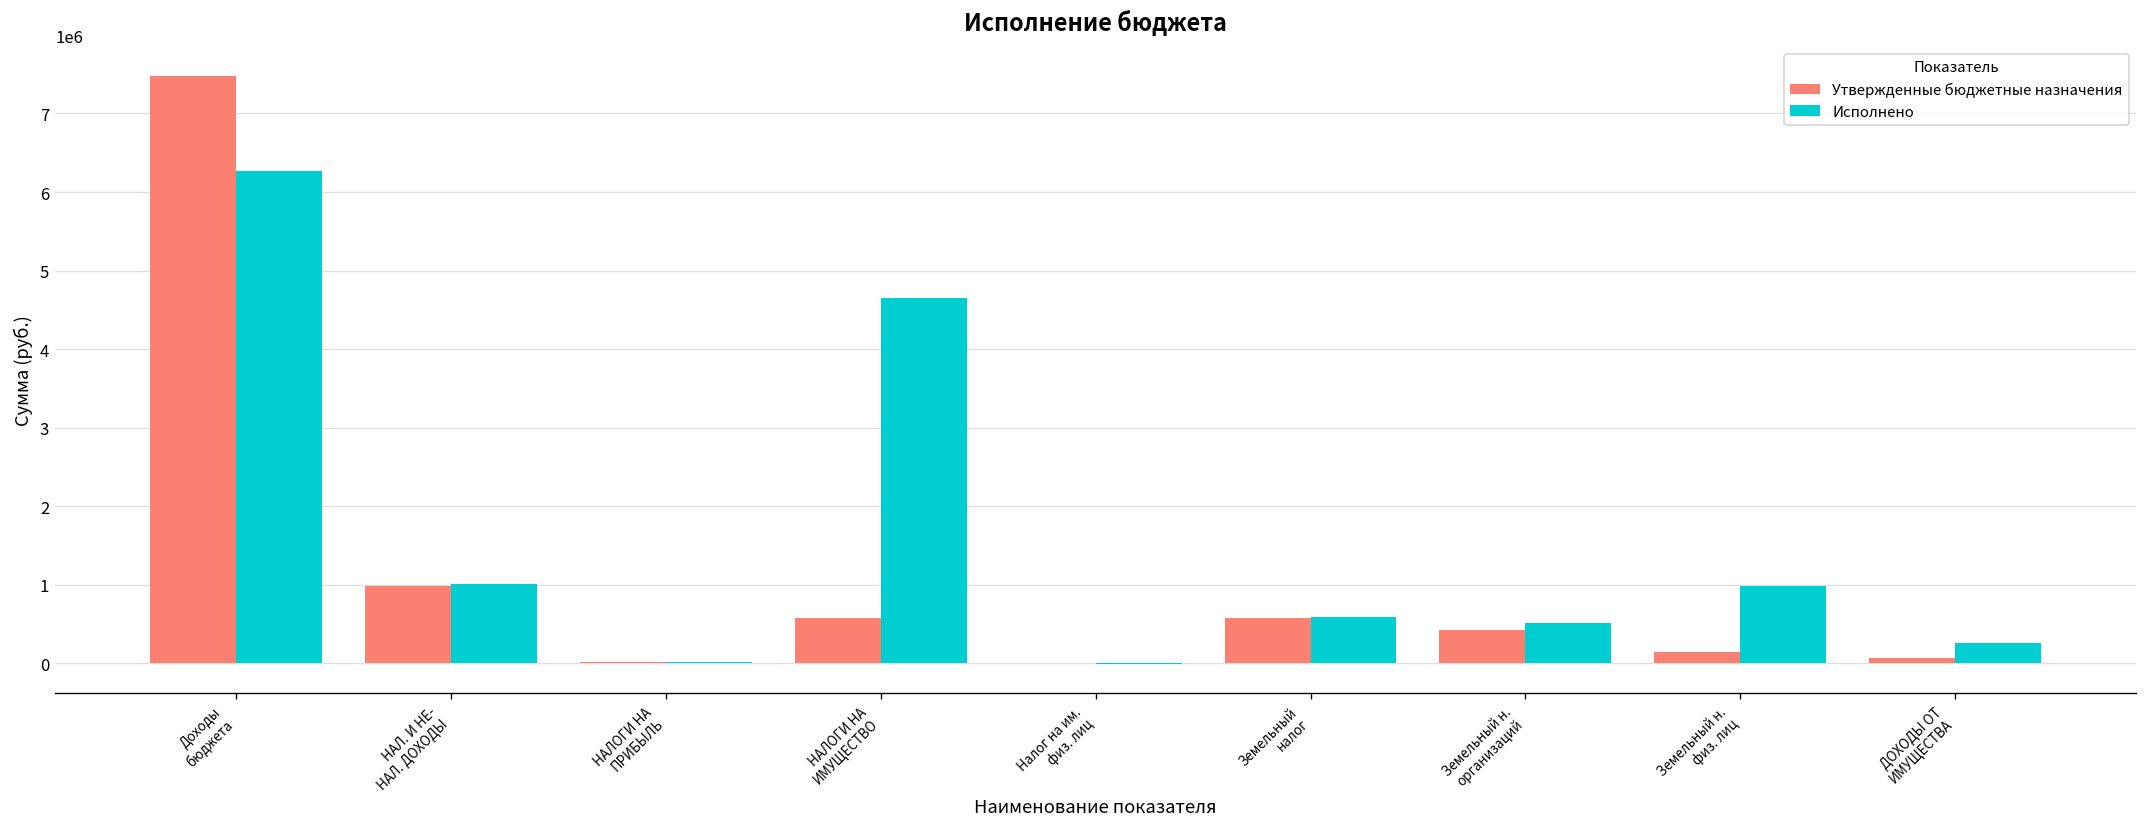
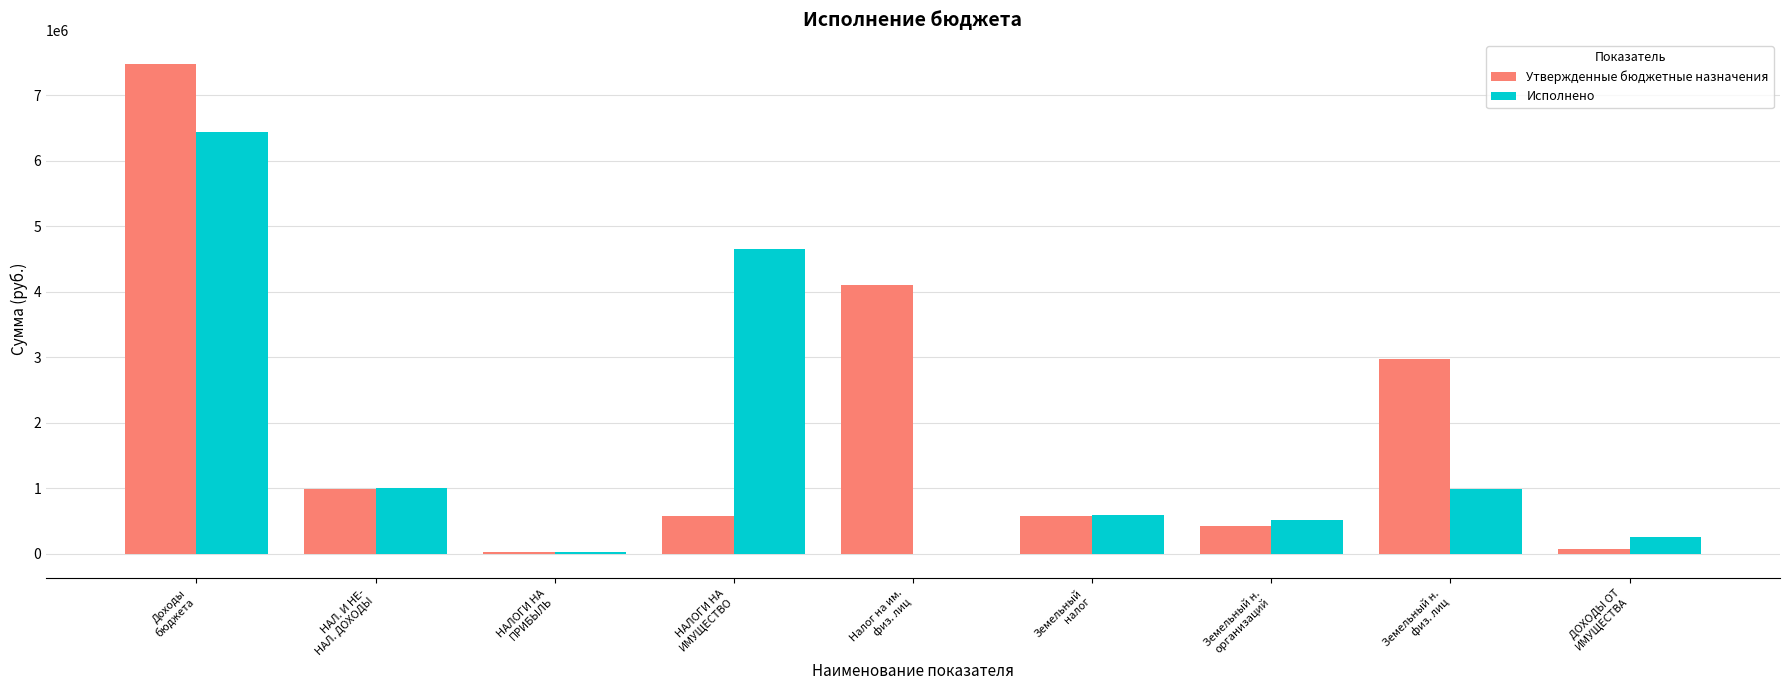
Исполнено, Доходы бюджета: 6300000 -> 6400000
Утвержденные бюджетные назначения, Налог на им. физ. лиц: 0 -> 4100000
Утвержденные бюджетные назначения, Земельный н. физ. лиц: 100000 -> 3000000
